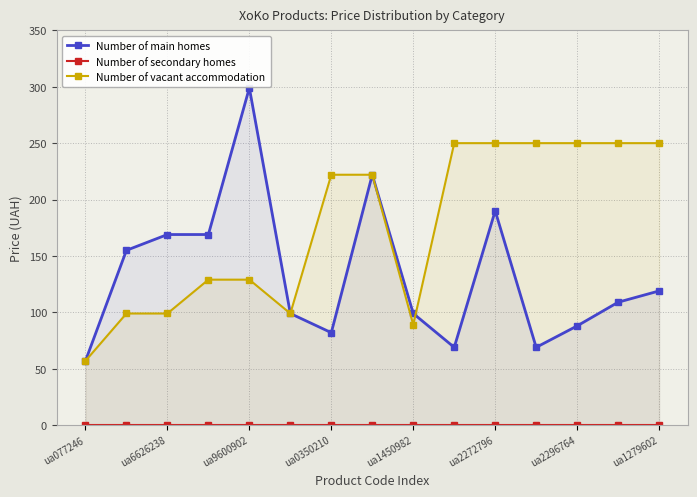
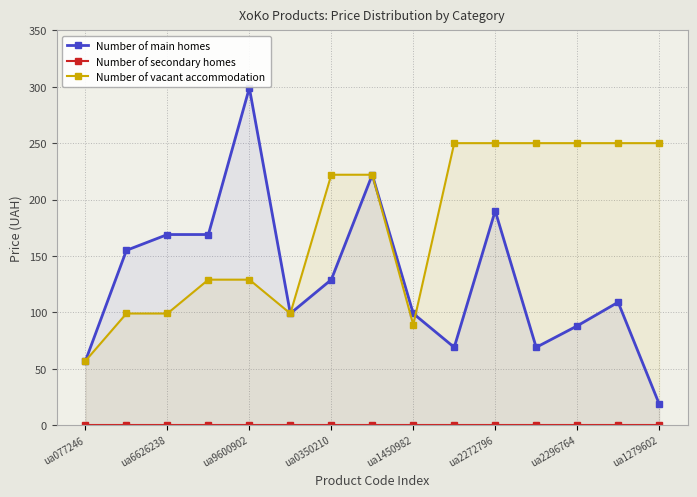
Number of main homes, ua0350210: 82 -> 129
Number of main homes, ua1279602: 119 -> 19
